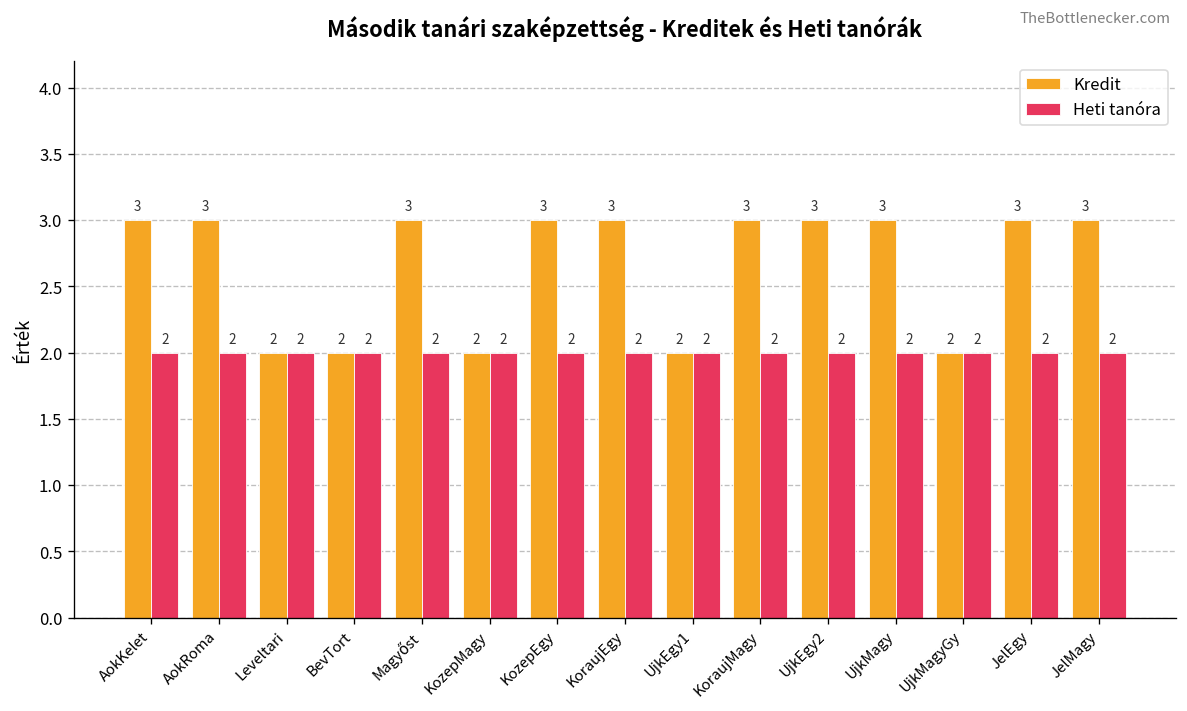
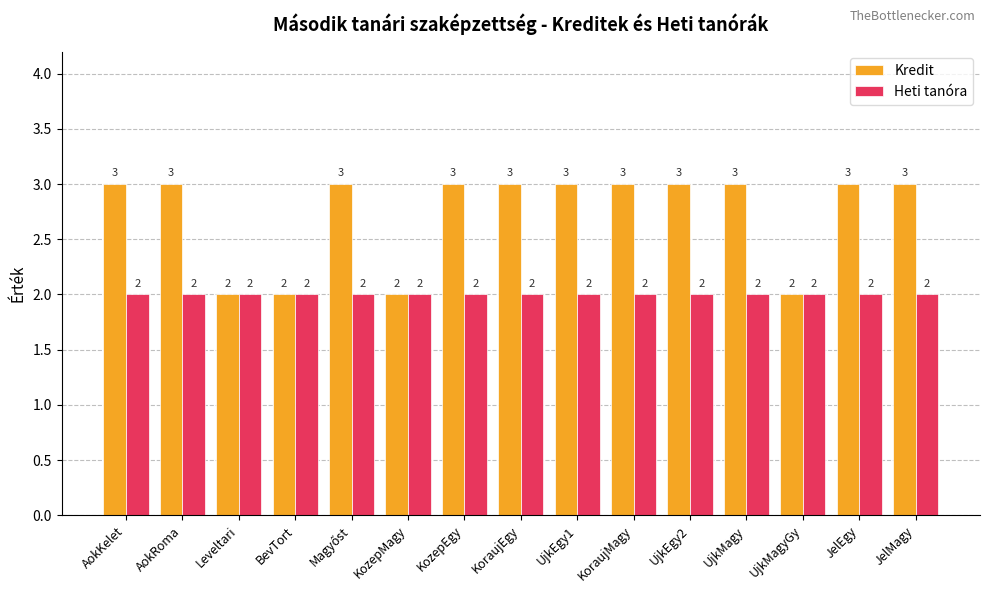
Kredit, UjkEgy1: 2 -> 3
